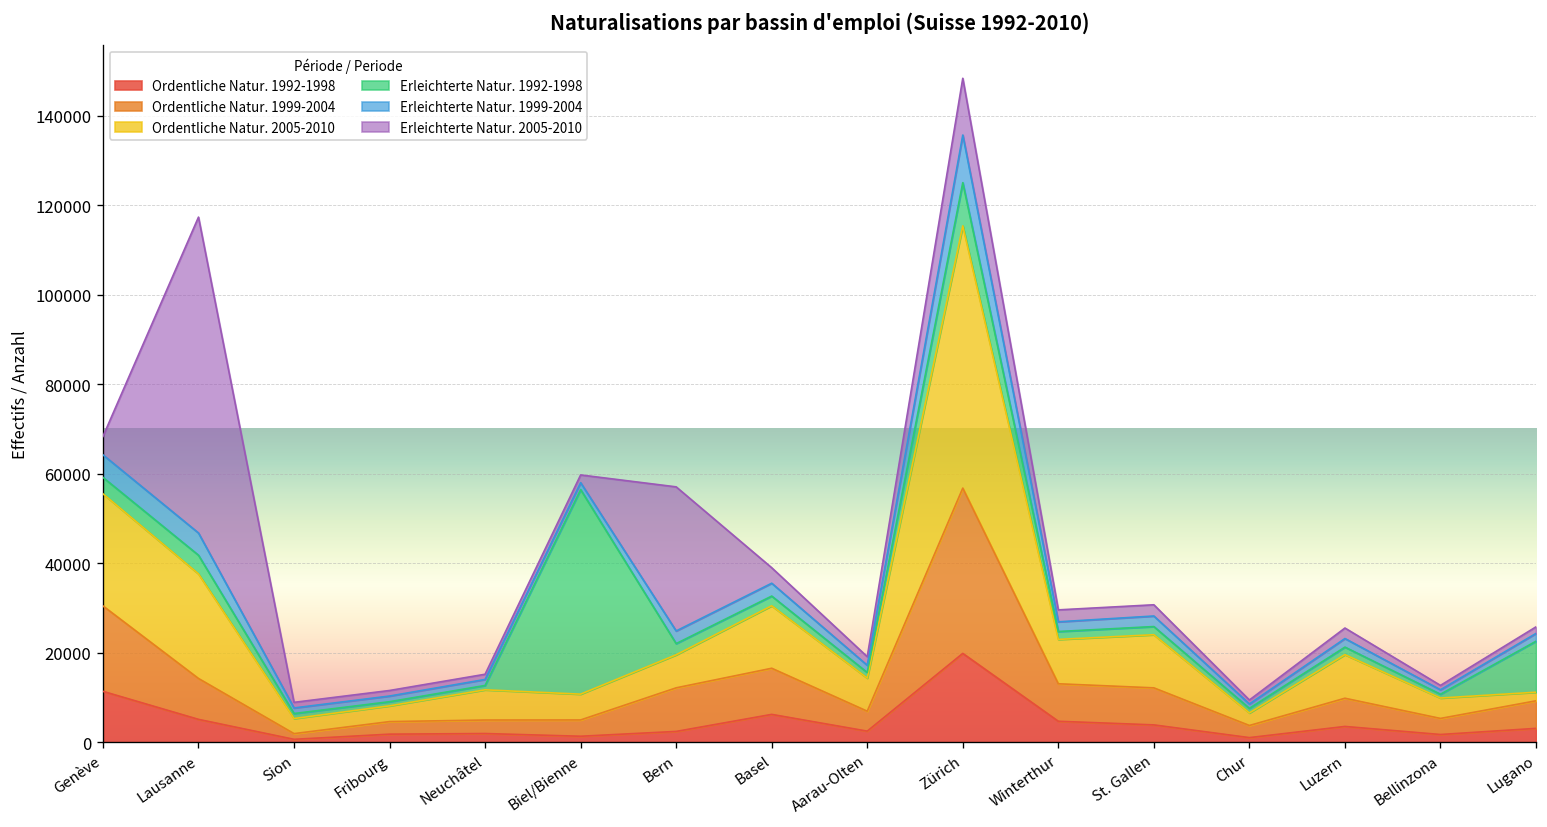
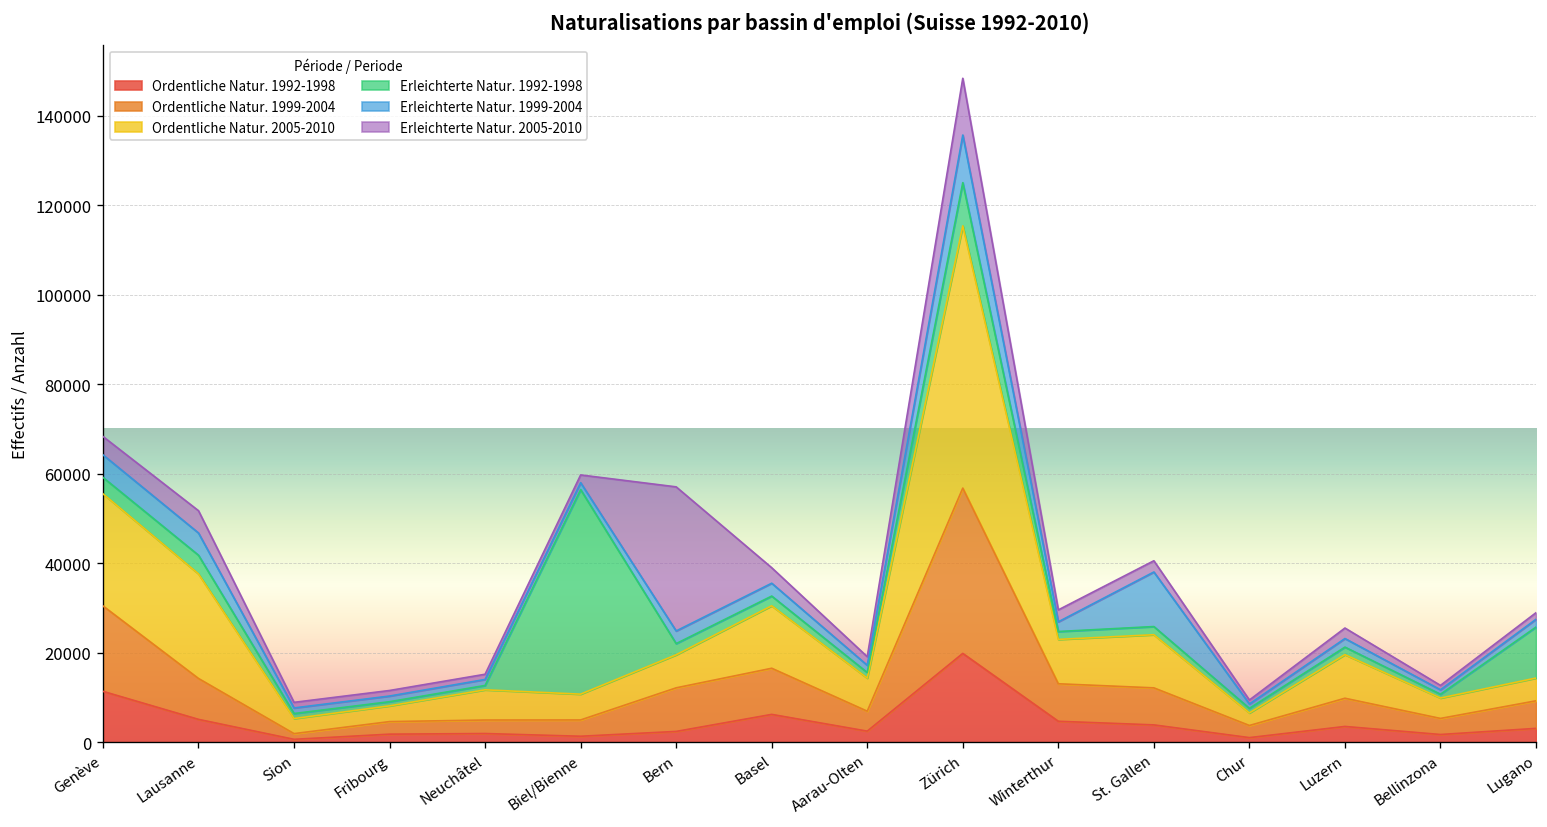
Erleichterte Natur. 2005-2010, Lausanne: 71000 -> 5000
Erleichterte Natur. 1999-2004, St. Gallen: 2000 -> 12000
Ordentliche Natur. 2005-2010, Lugano: 2000 -> 5000
